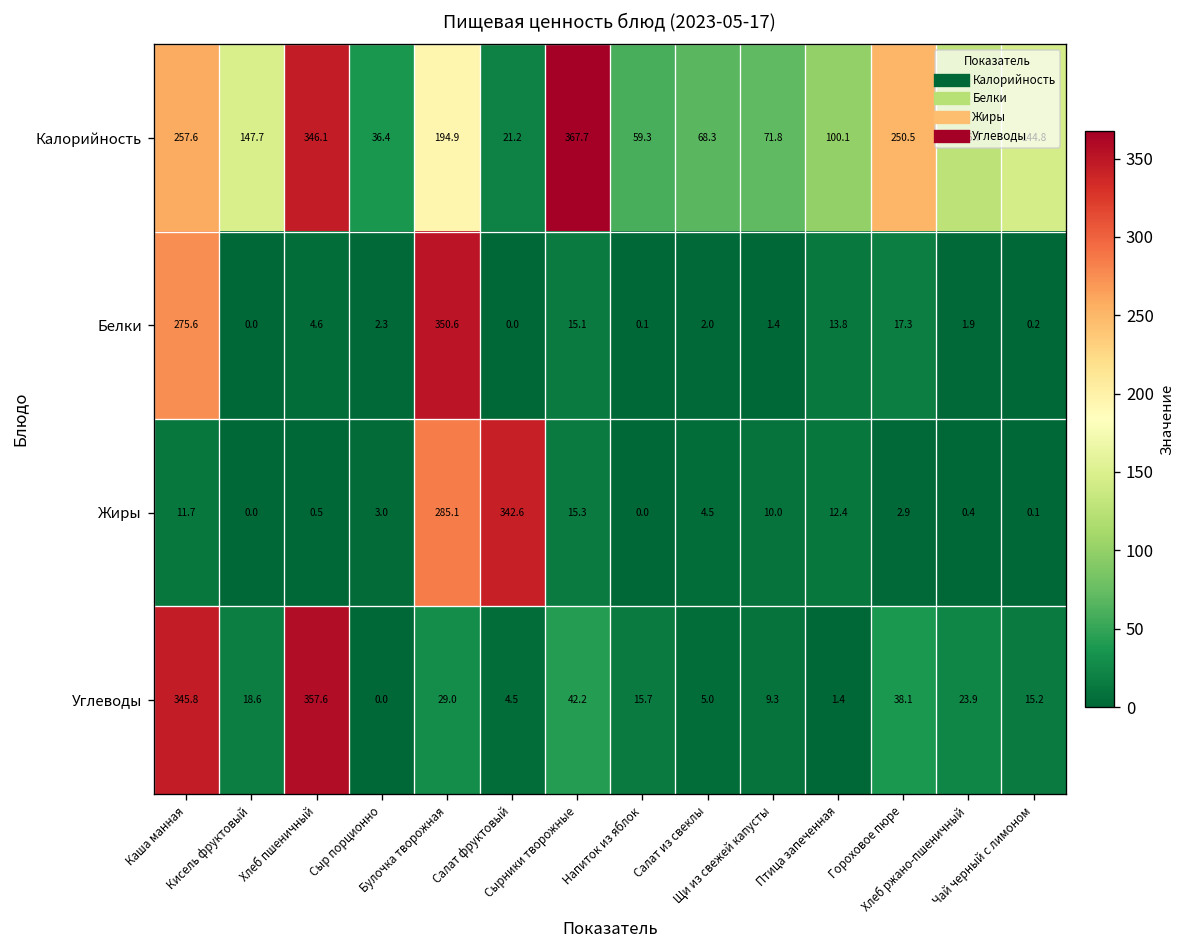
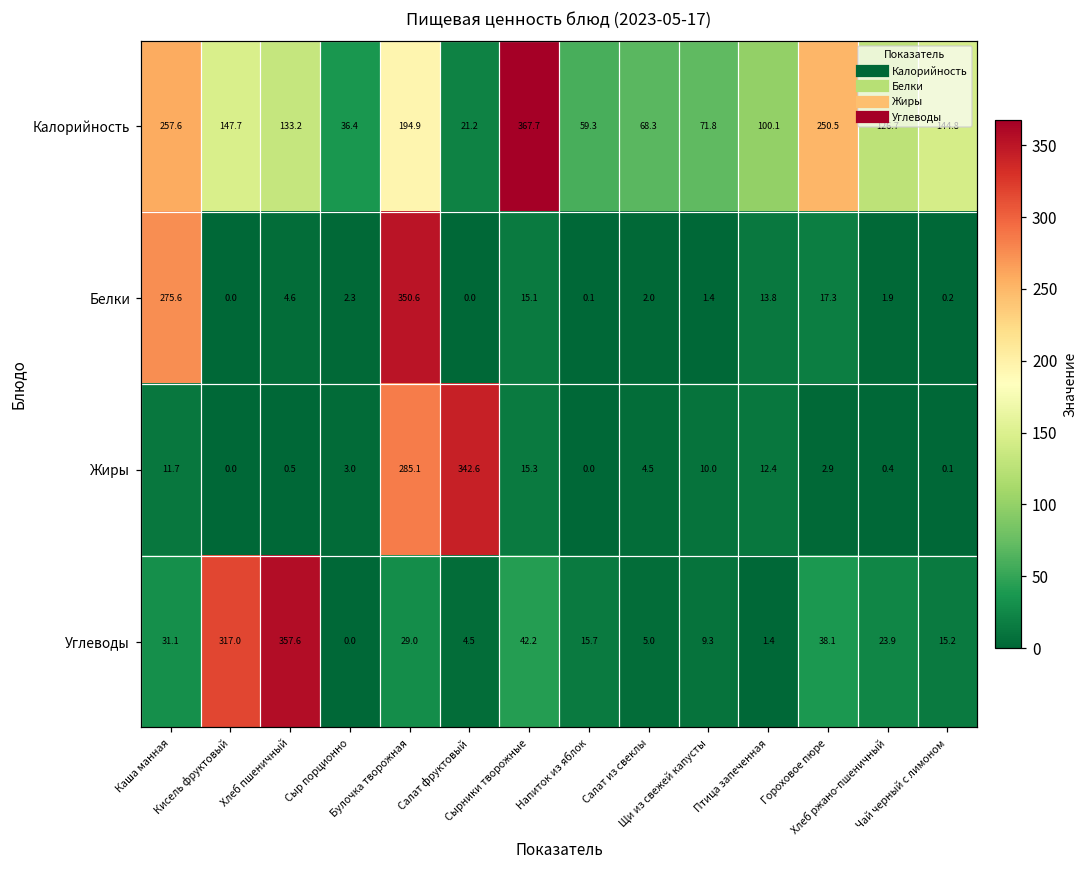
Калорийность, Хлеб пшеничный: 346.1 -> 133.2
Углеводы, Каша манная: 345.8 -> 31.1
Углеводы, Кисель фруктовый: 18.6 -> 317.0
